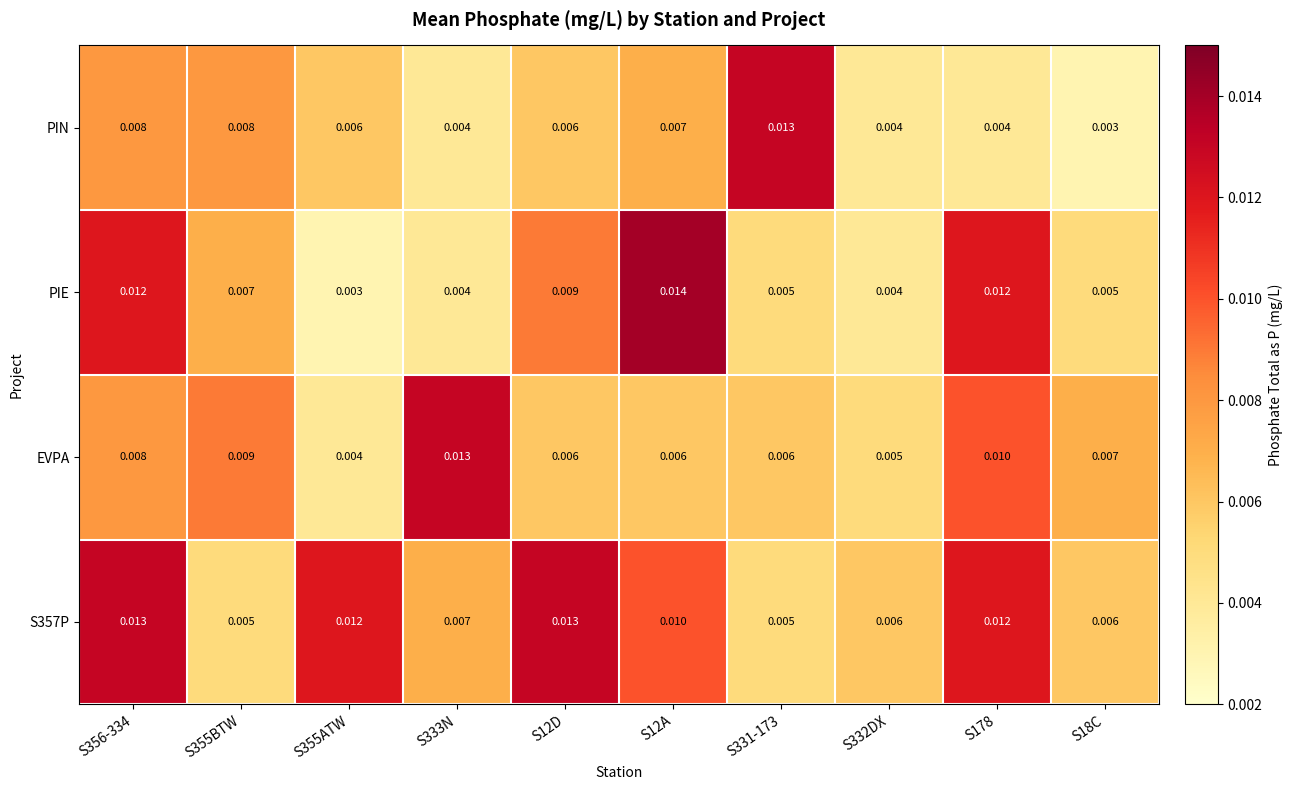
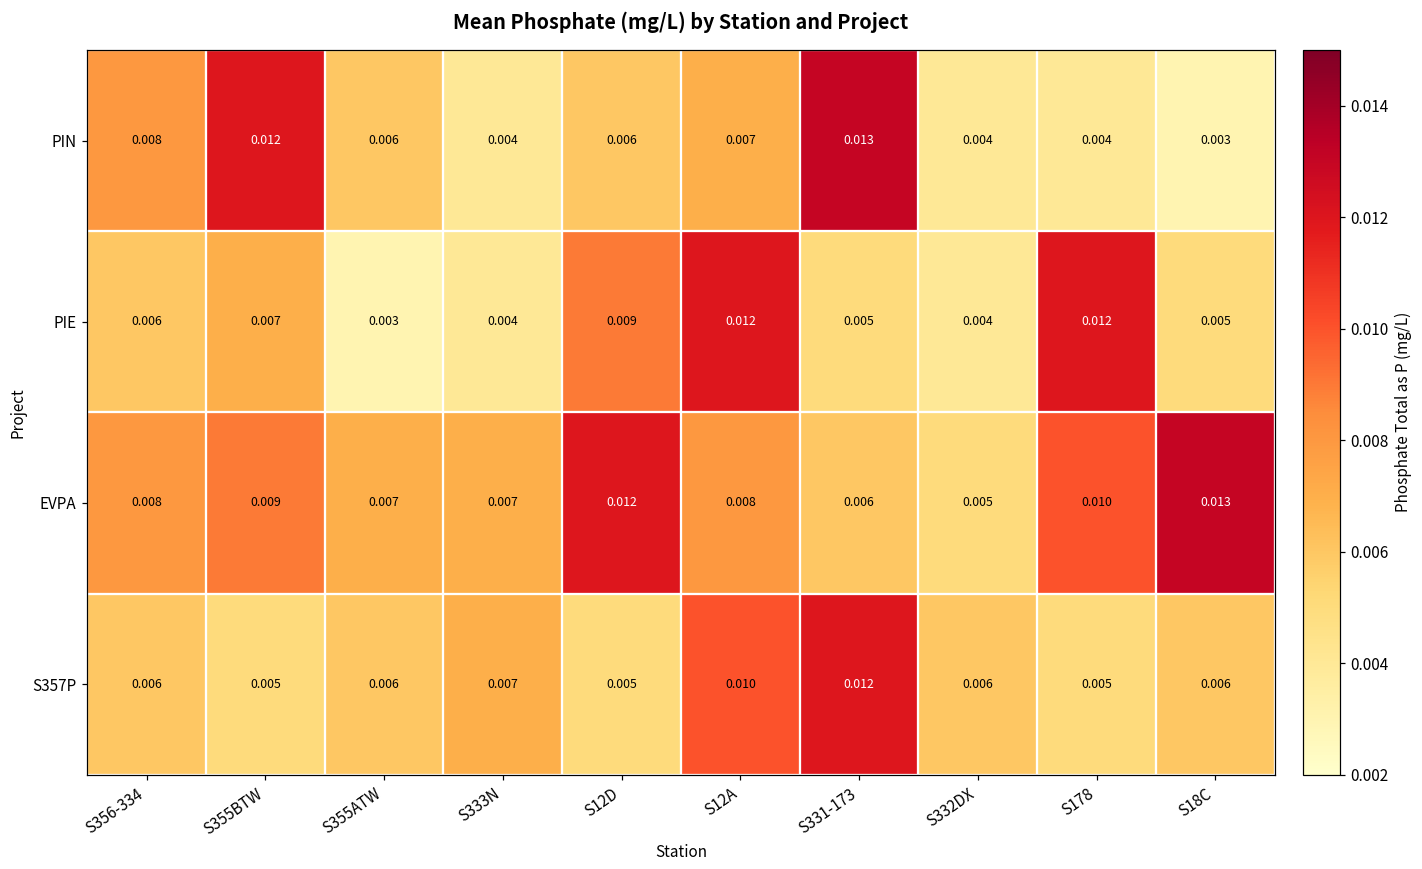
PIN, S355BTW: 0.008 -> 0.012
PIE, S356-334: 0.012 -> 0.006
PIE, S12A: 0.014 -> 0.012
EVPA, S355ATW: 0.004 -> 0.007
EVPA, S333N: 0.013 -> 0.007
EVPA, S12D: 0.006 -> 0.012
EVPA, S12A: 0.006 -> 0.008
EVPA, S18C: 0.007 -> 0.013
S357P, S356-334: 0.013 -> 0.006
S357P, S355ATW: 0.012 -> 0.006
S357P, S12D: 0.013 -> 0.005
S357P, S331-173: 0.005 -> 0.012
S357P, S178: 0.012 -> 0.005
